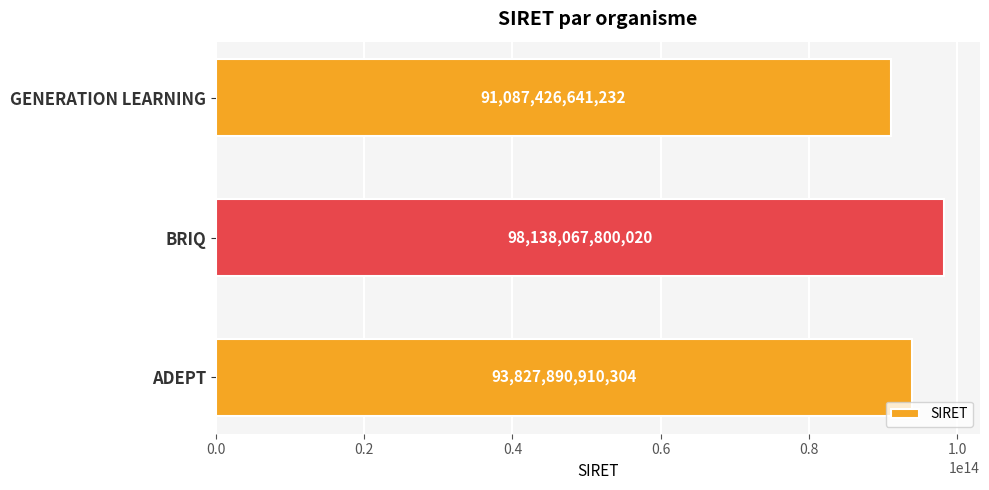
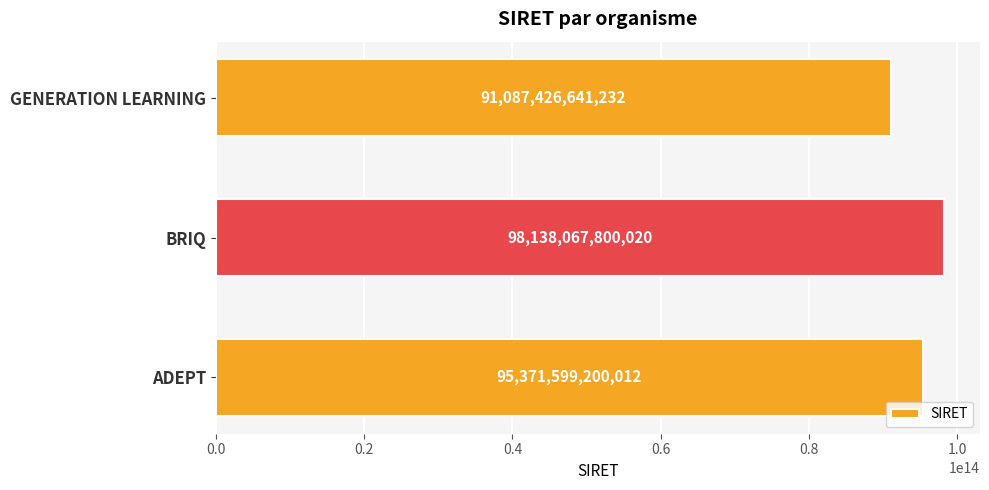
ADEPT: 93,827,890,910,304 -> 95,371,599,200,012
